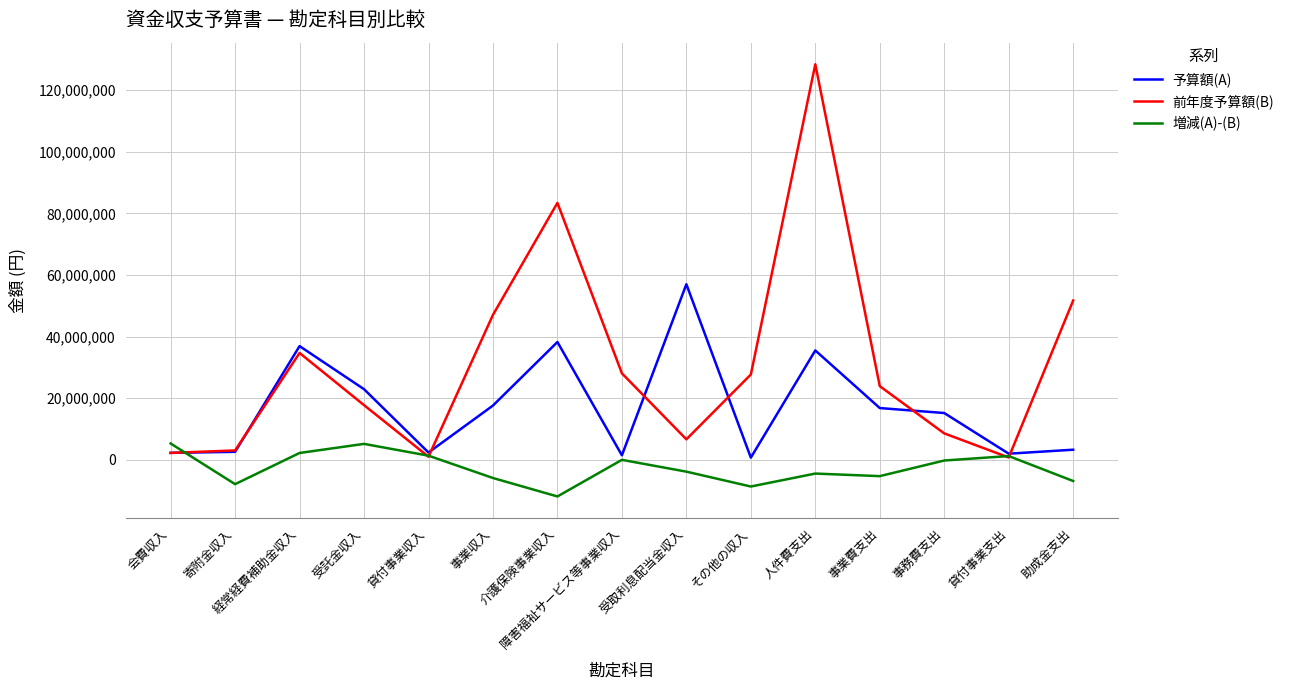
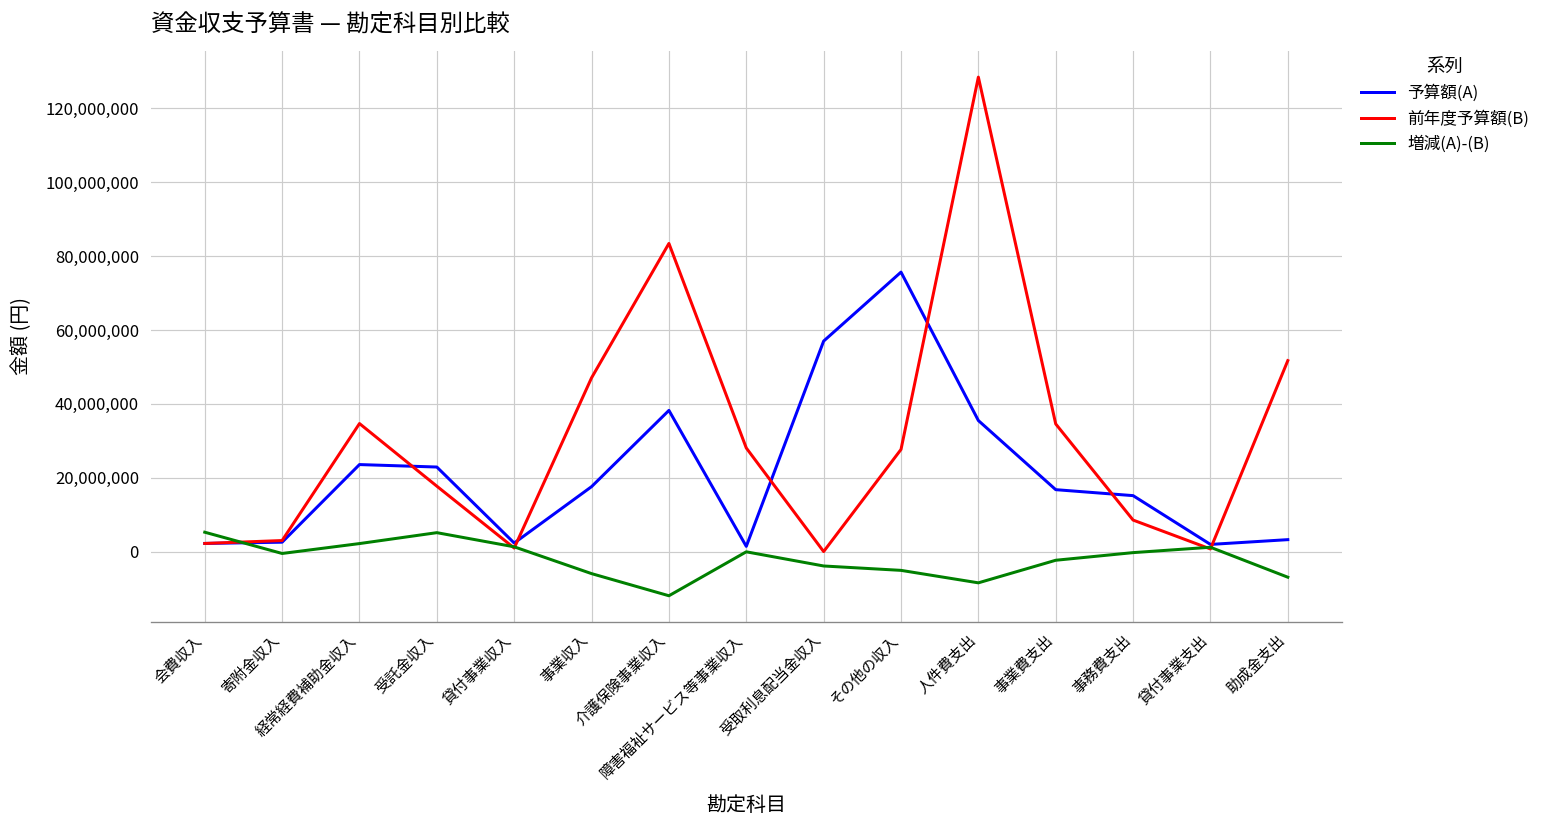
増減(A)-(B), 寄附金収入: -8,000,000 -> 0
予算額(A), 経常経費補助金収入: 37,000,000 -> 24,000,000
前年度予算額(B), 受取利息配当金収入: 7,000,000 -> 0
予算額(A), その他の収入: 1,000,000 -> 76,000,000
増減(A)-(B), その他の収入: -9,000,000 -> -5,000,000
増減(A)-(B), 人件費支出: -4,000,000 -> -8,000,000
前年度予算額(B), 事業費支出: 24,000,000 -> 35,000,000
増減(A)-(B), 事業費支出: -5,000,000 -> -2,000,000
